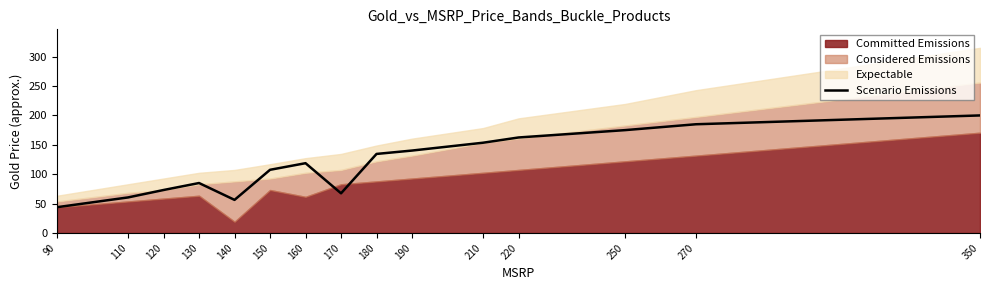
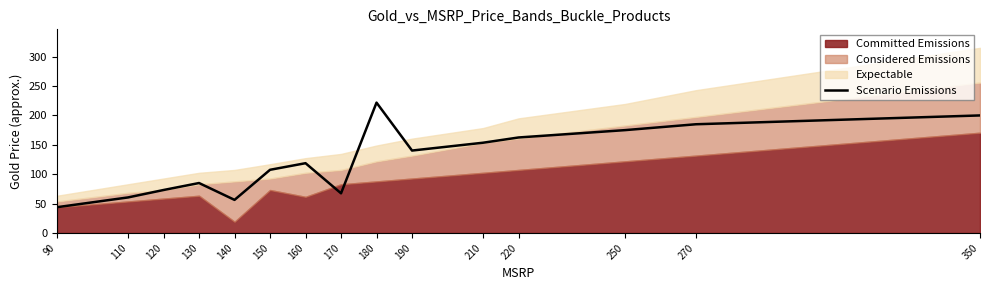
Scenario Emissions, 180: 130 -> 220
